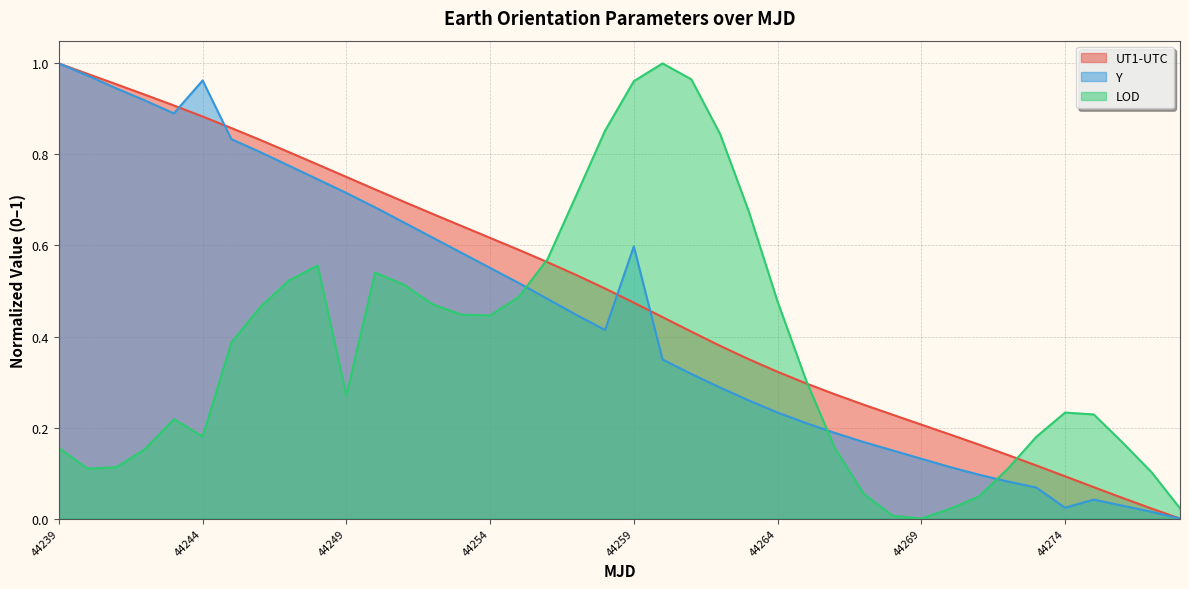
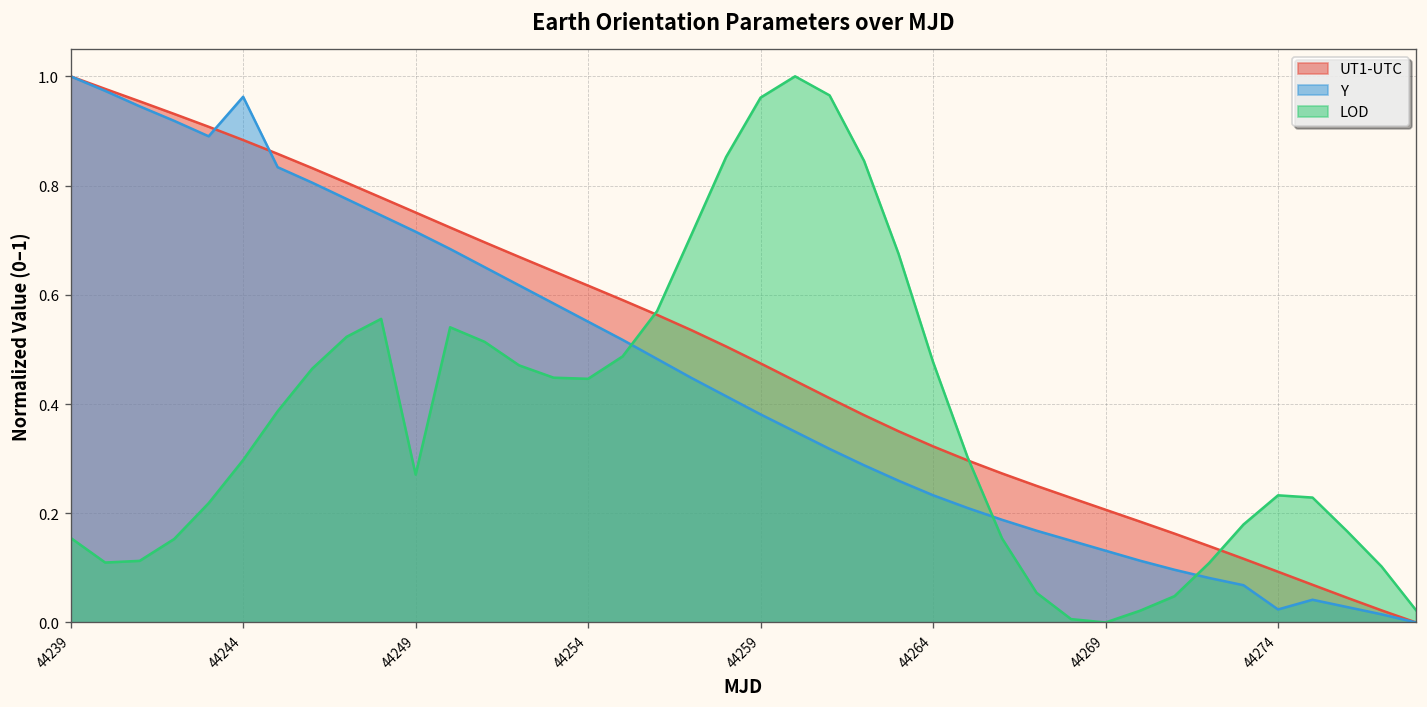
LOD, 44244: 0.18 -> 0.30
Y, 44259: 0.60 -> 0.38
